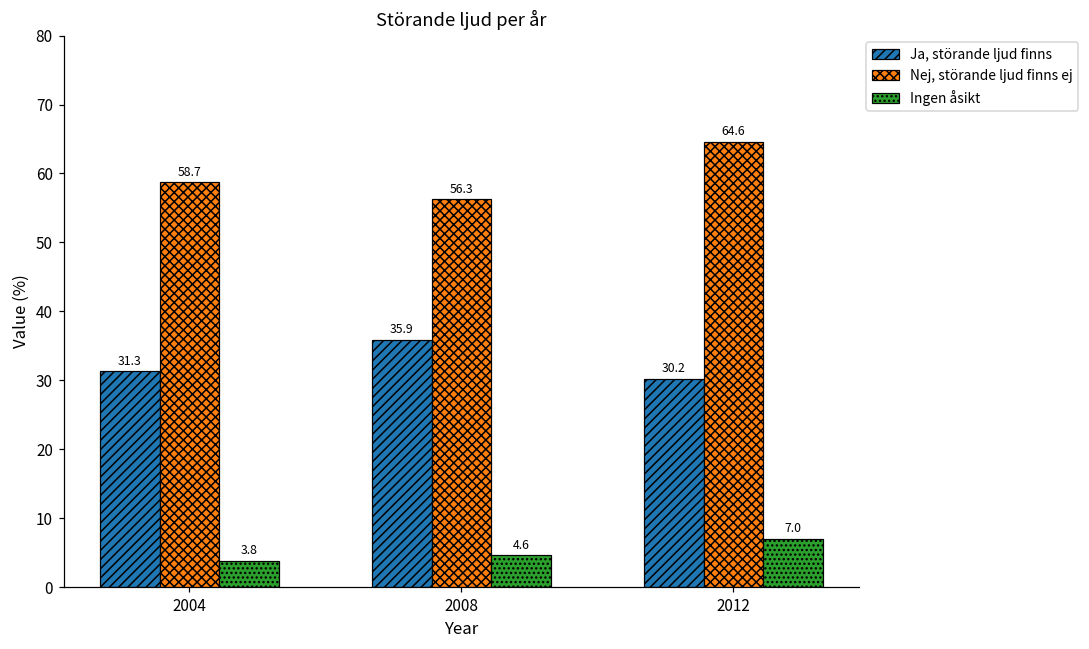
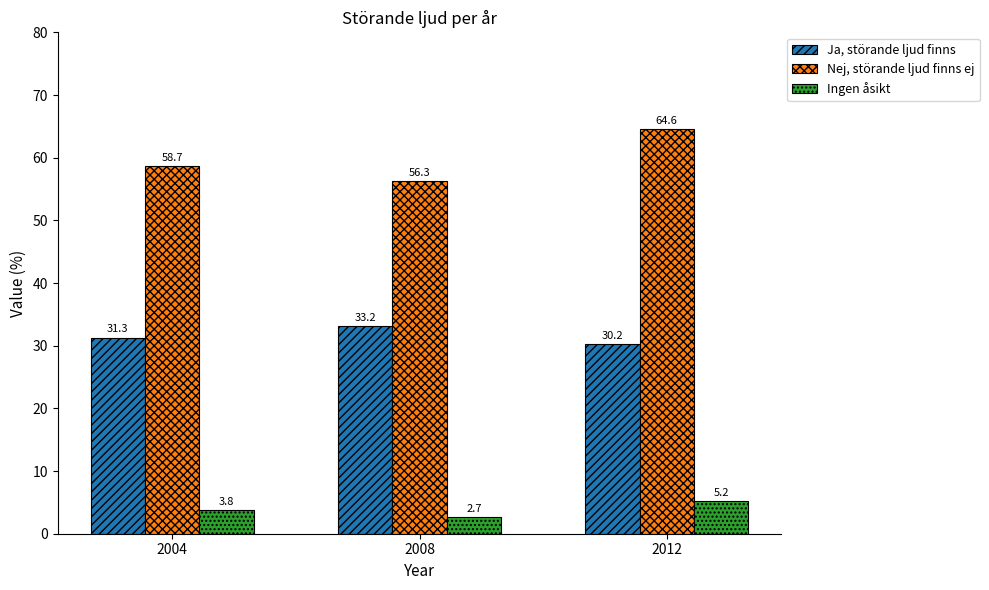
Ja, störande ljud finns, 2008: 35.9 -> 33.2
Ingen åsikt, 2008: 4.6 -> 2.7
Ingen åsikt, 2012: 7.0 -> 5.2
